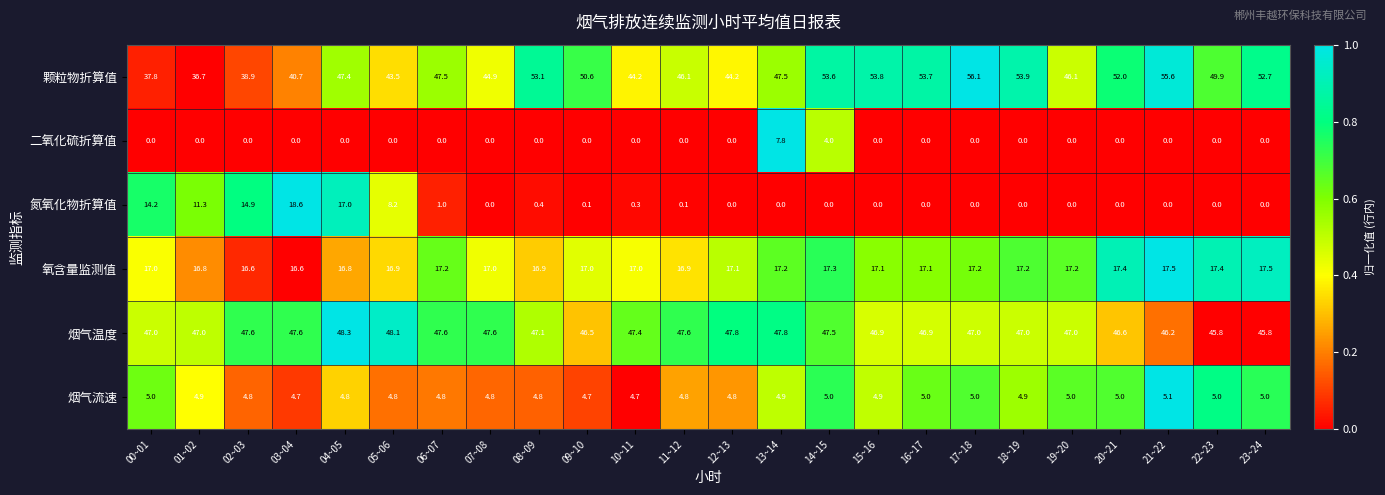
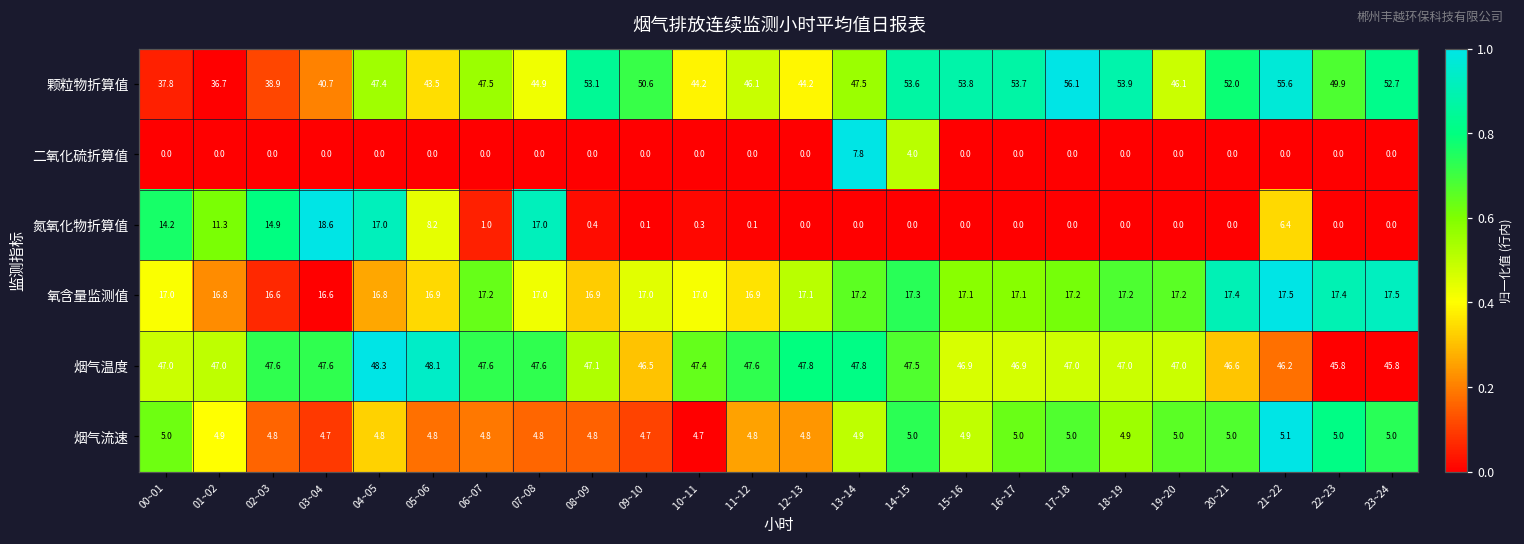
氮氧化物折算值, 07~08: 0.0 -> 17.0
氮氧化物折算值, 21~22: 0.0 -> 6.4
